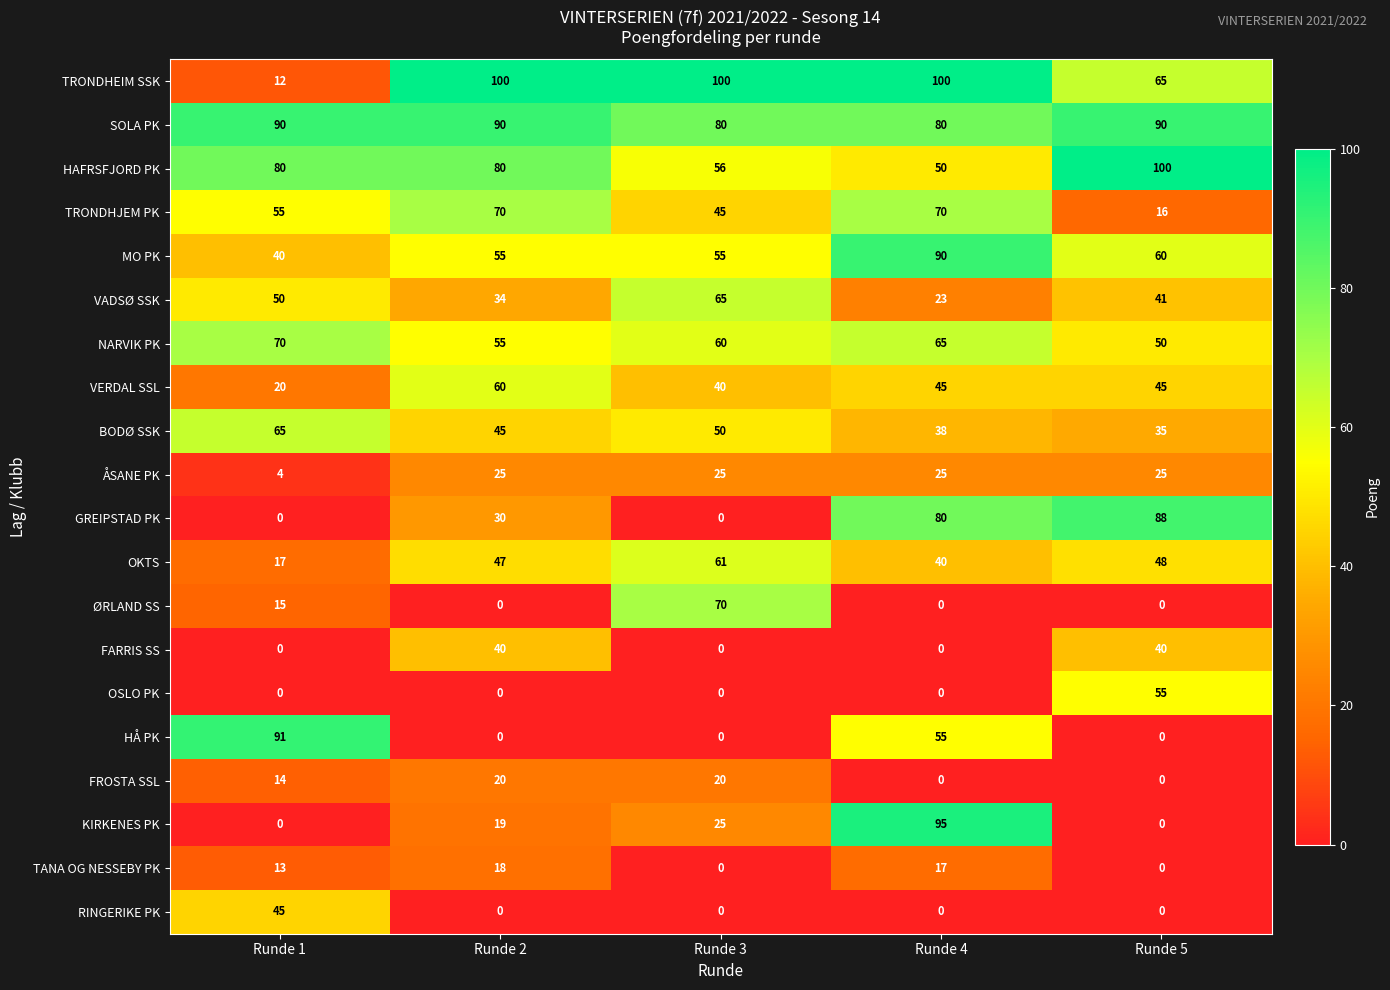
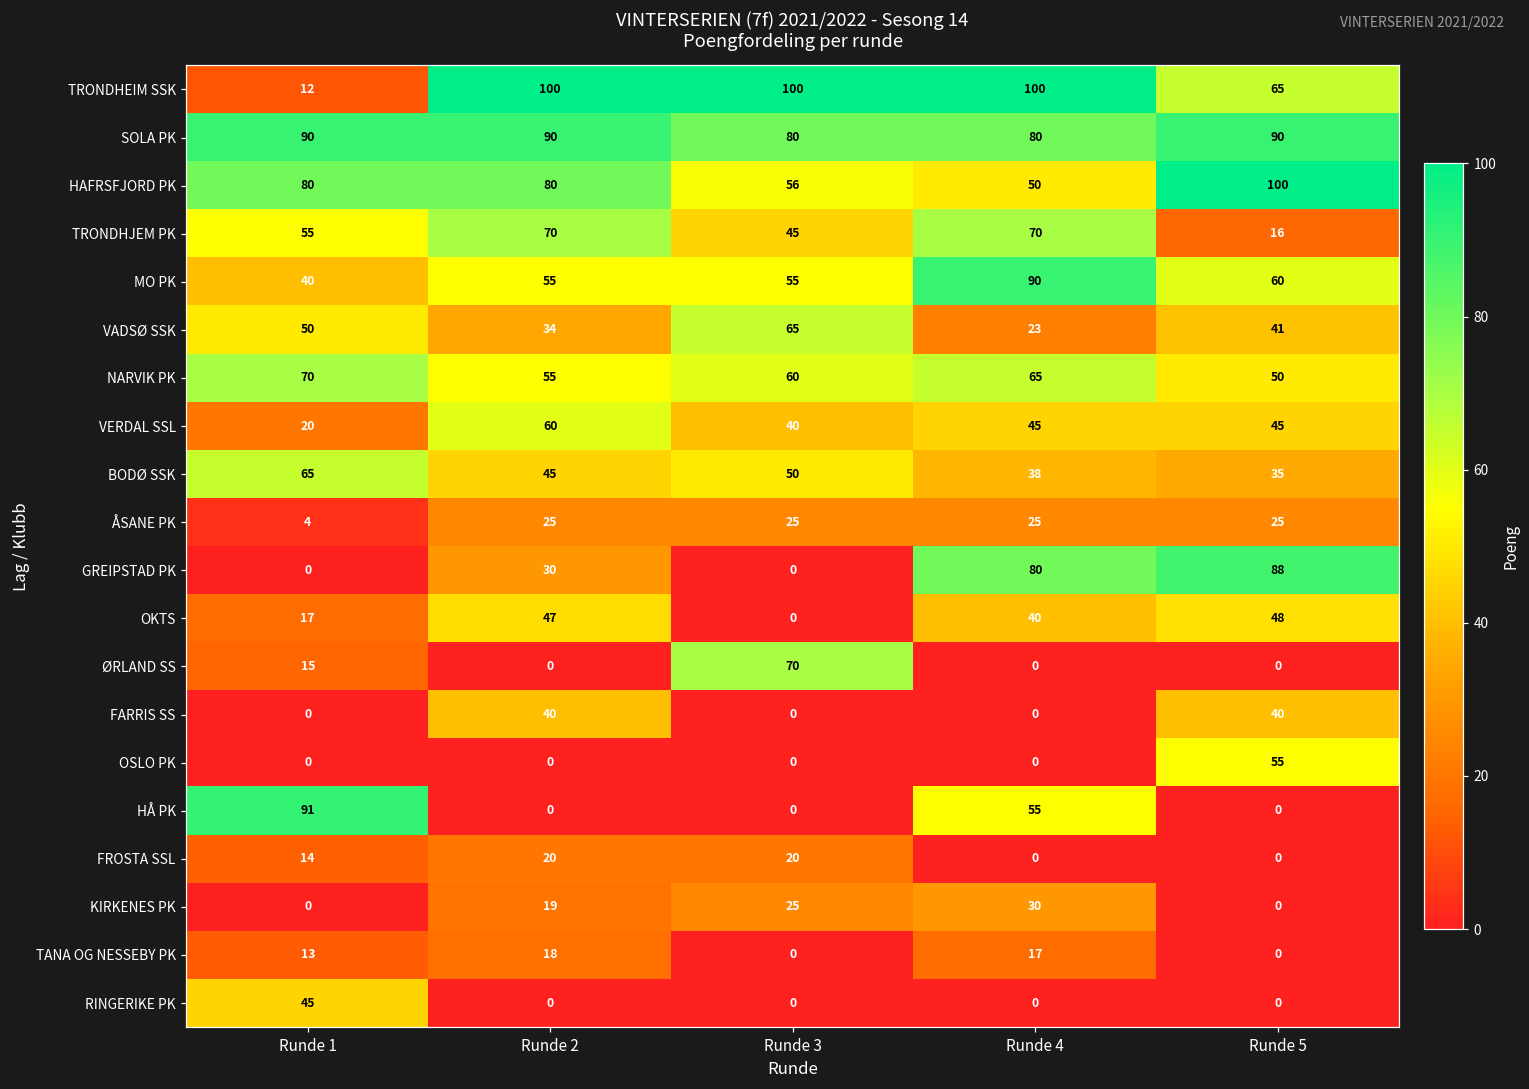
OKTS, Runde 3: 61 -> 0
KIRKENES PK, Runde 4: 95 -> 30
